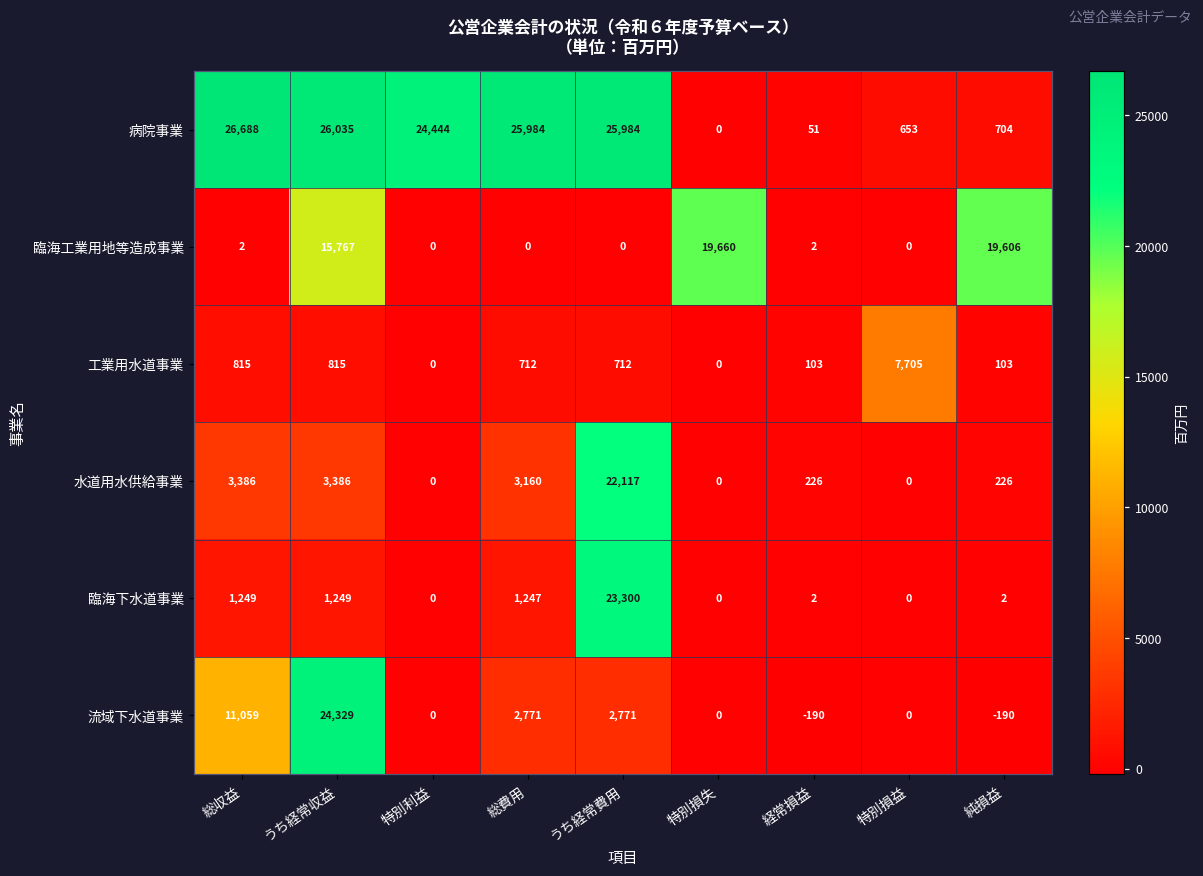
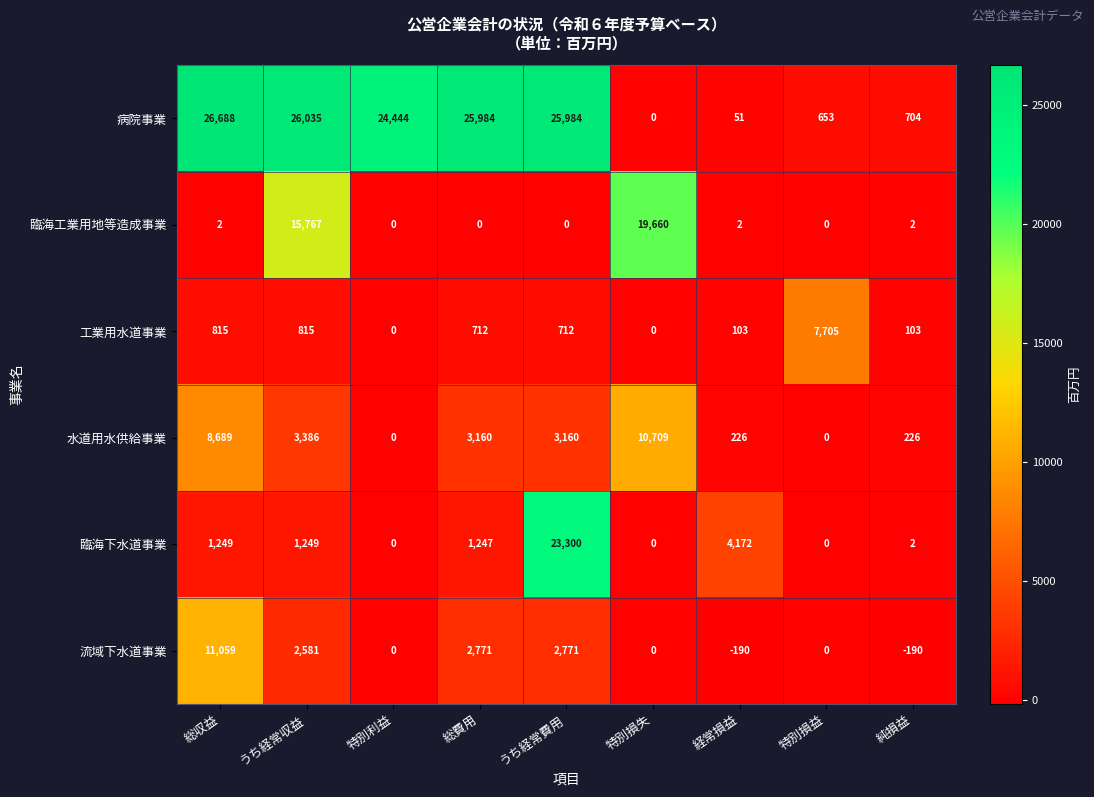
臨海工業用地等造成事業, 純損益: 19,606 -> 2
水道用水供給事業, 総収益: 3,386 -> 8,689
水道用水供給事業, うち経常費用: 22,117 -> 3,160
水道用水供給事業, 特別損失: 0 -> 10,709
臨海下水道事業, 経常損益: 2 -> 4,172
流域下水道事業, うち経常収益: 24,329 -> 2,581
